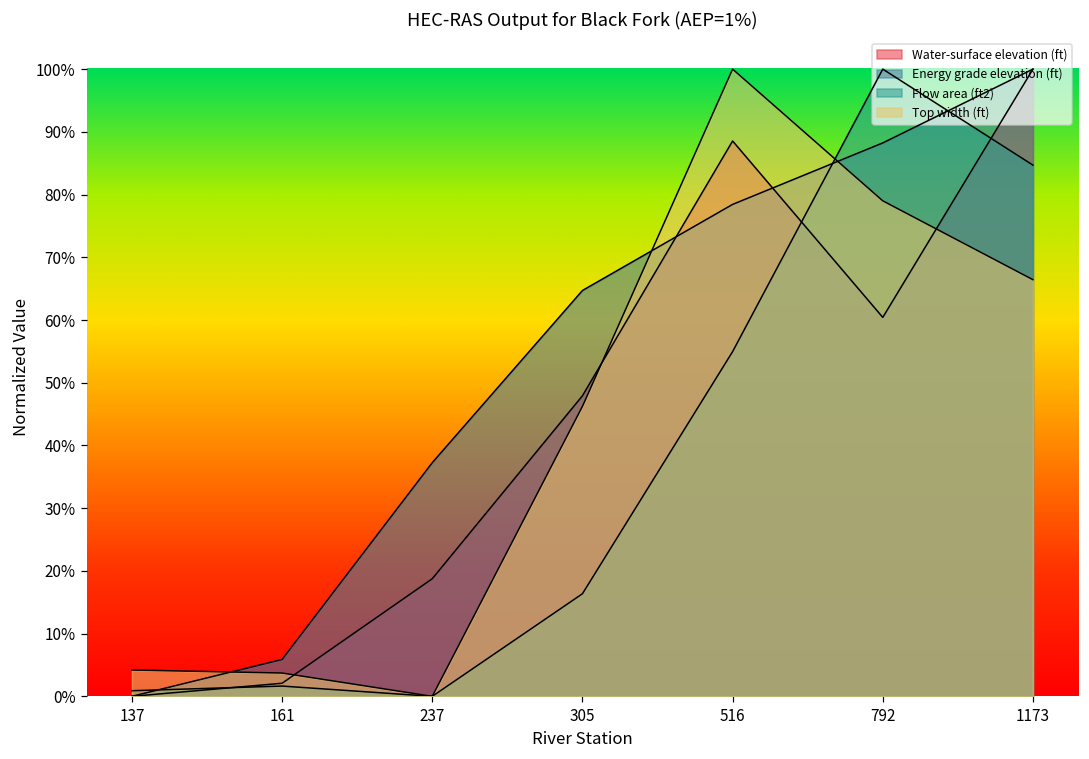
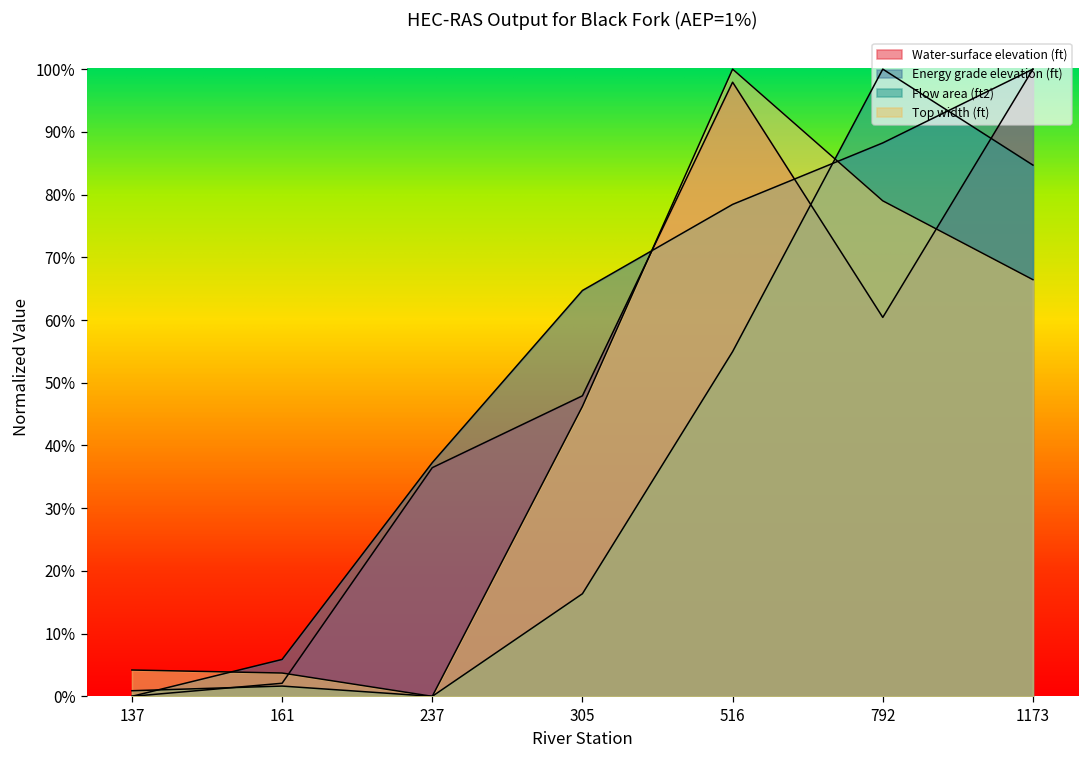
Water-surface elevation (ft), 237: 19% -> 36%
Water-surface elevation (ft), 516: 89% -> 98%
